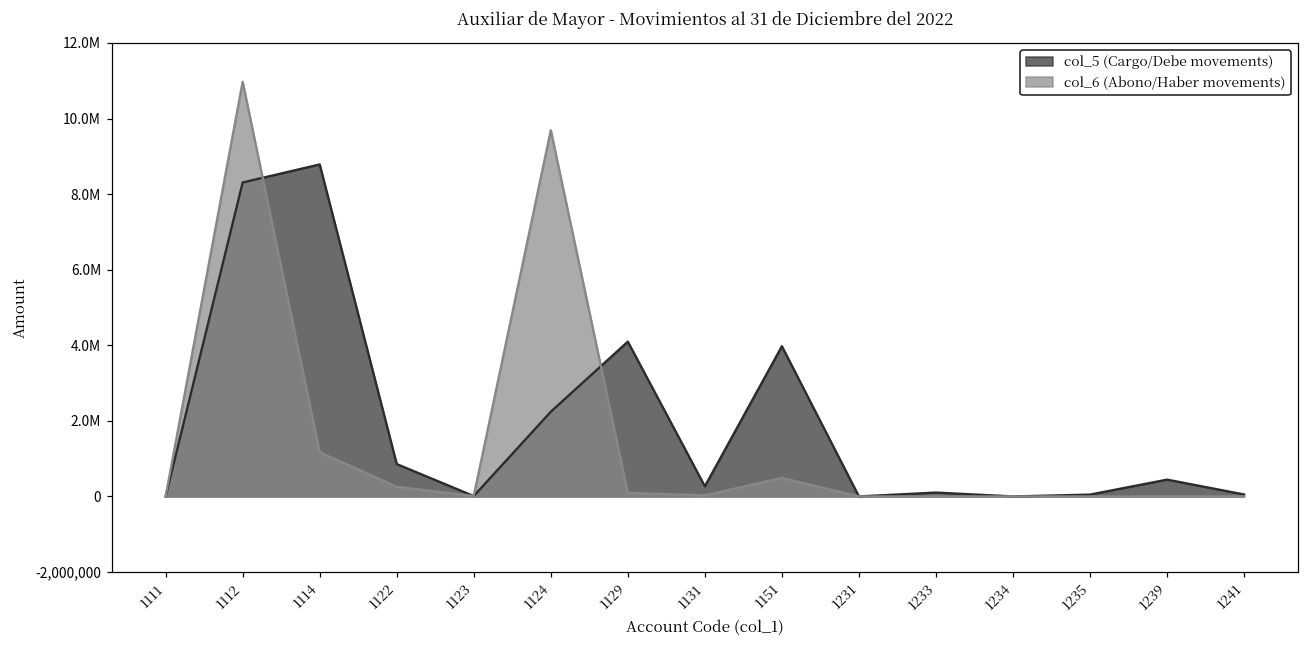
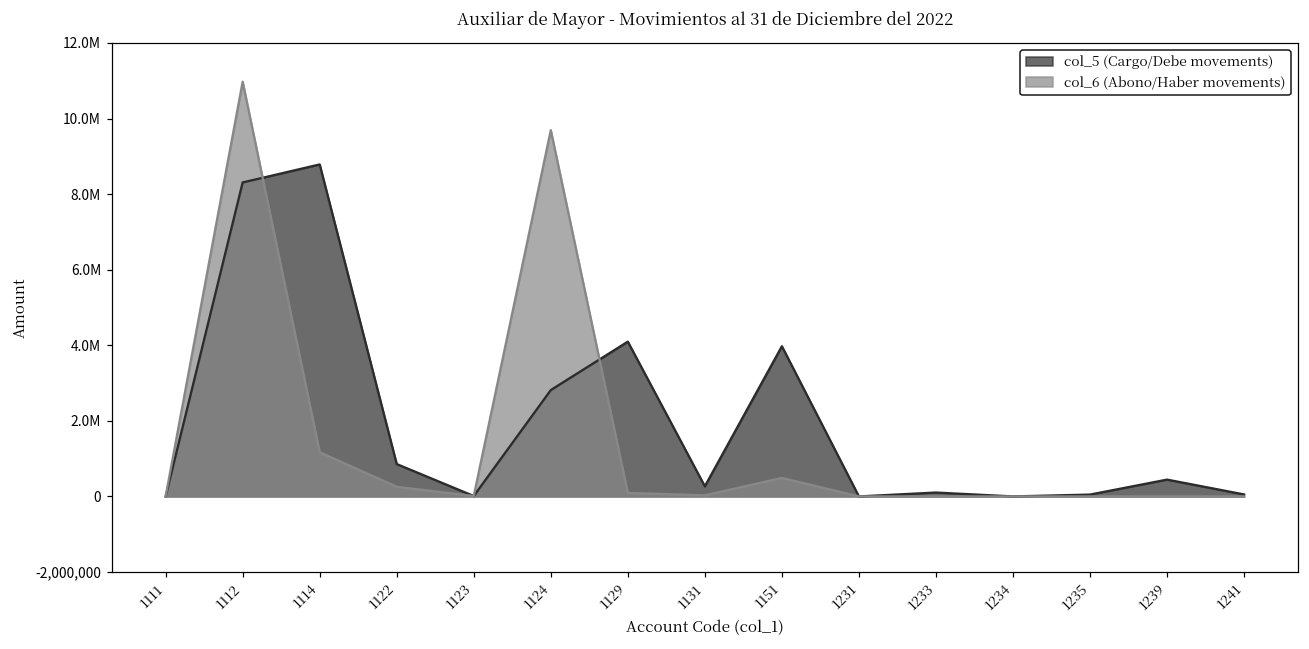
col_5 (Cargo/Debe movements), 1124: 2,200,000 -> 2,800,000
